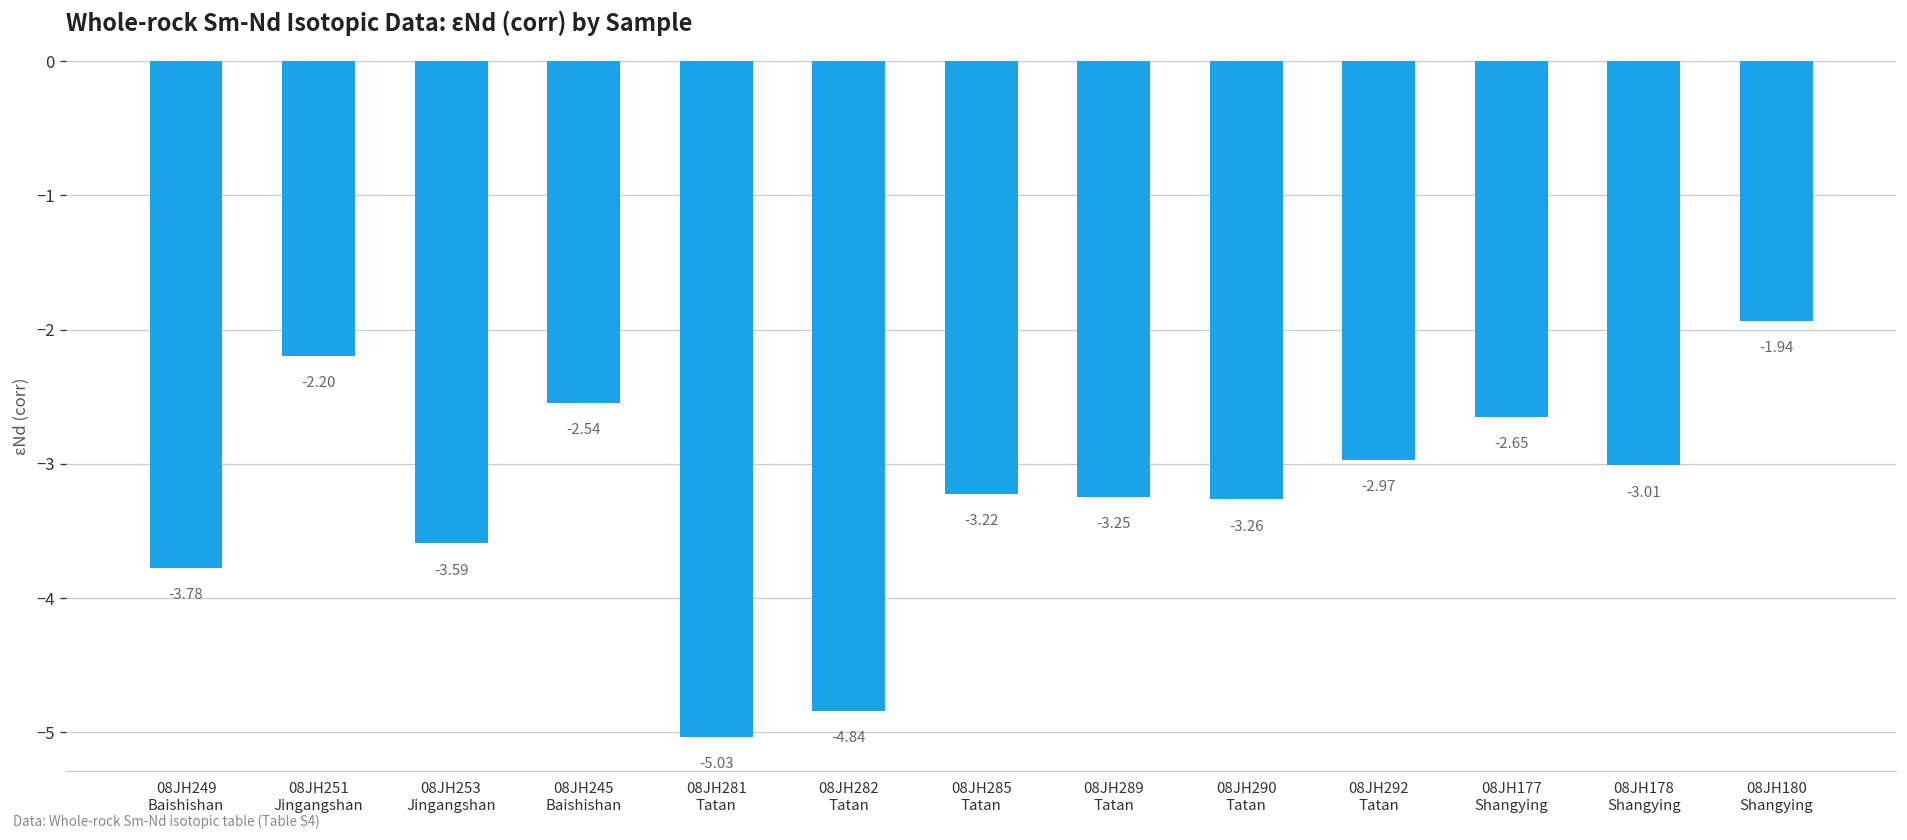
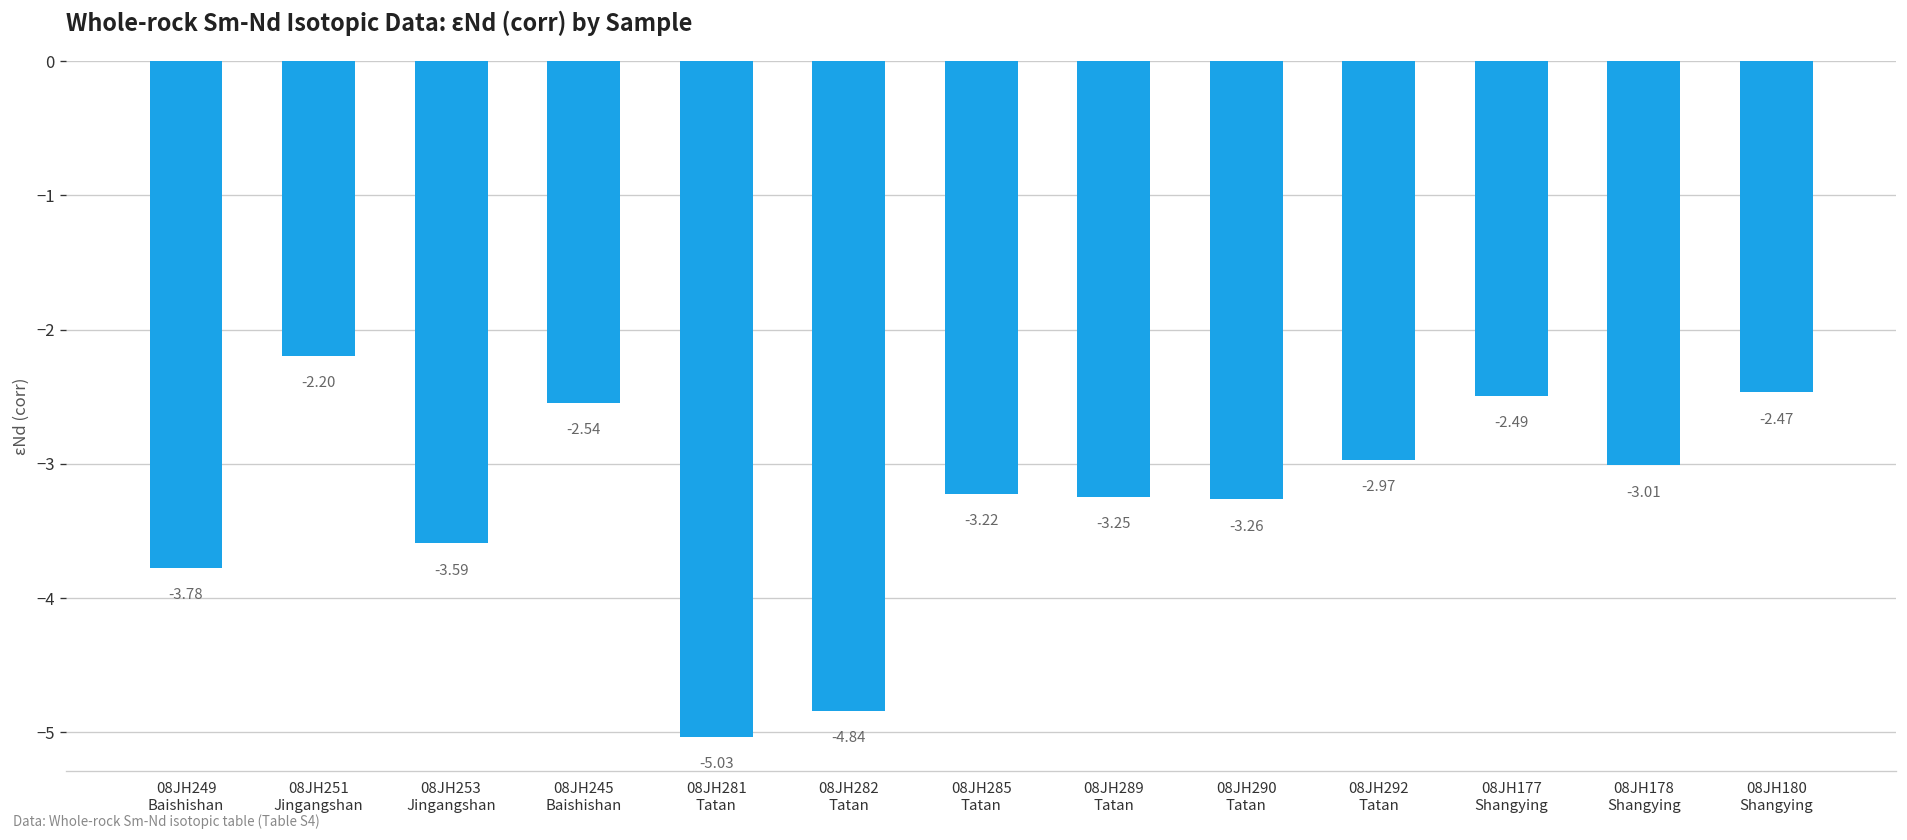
08JH177 Shangying: -2.65 -> -2.49
08JH180 Shangying: -1.94 -> -2.47
